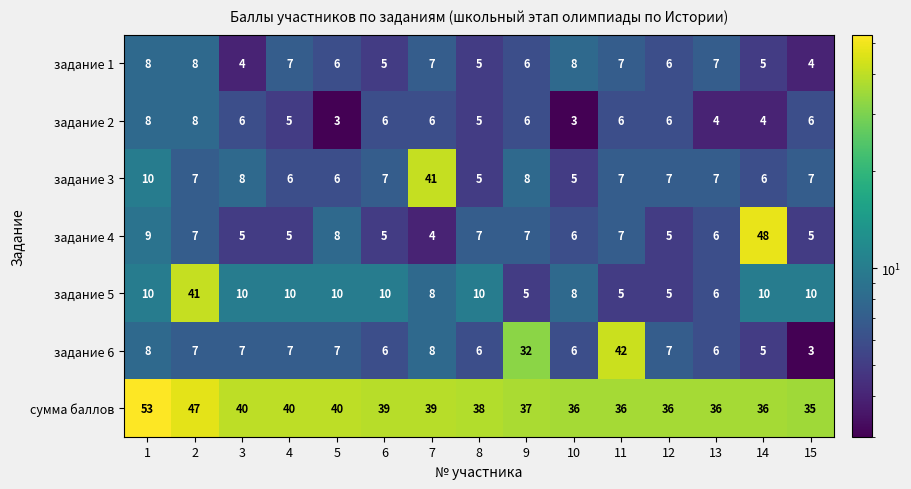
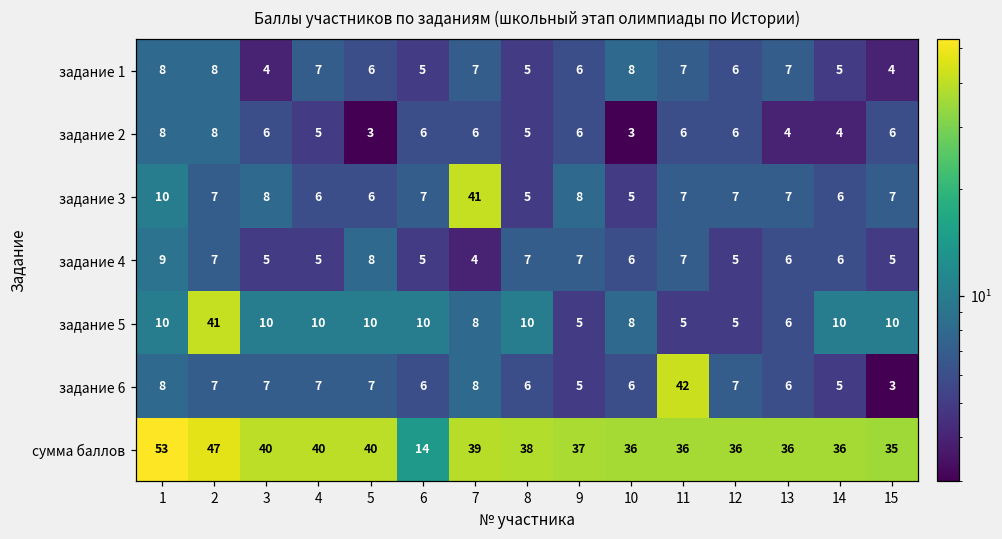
задание 4, 14: 48 -> 6
задание 6, 9: 32 -> 5
сумма баллов, 6: 39 -> 14
